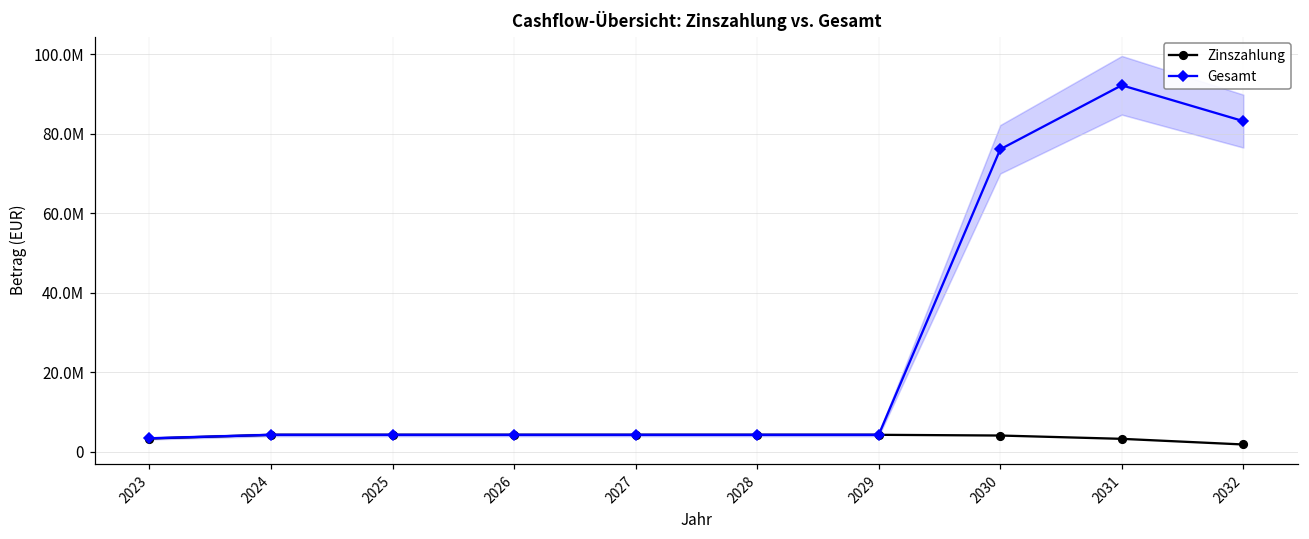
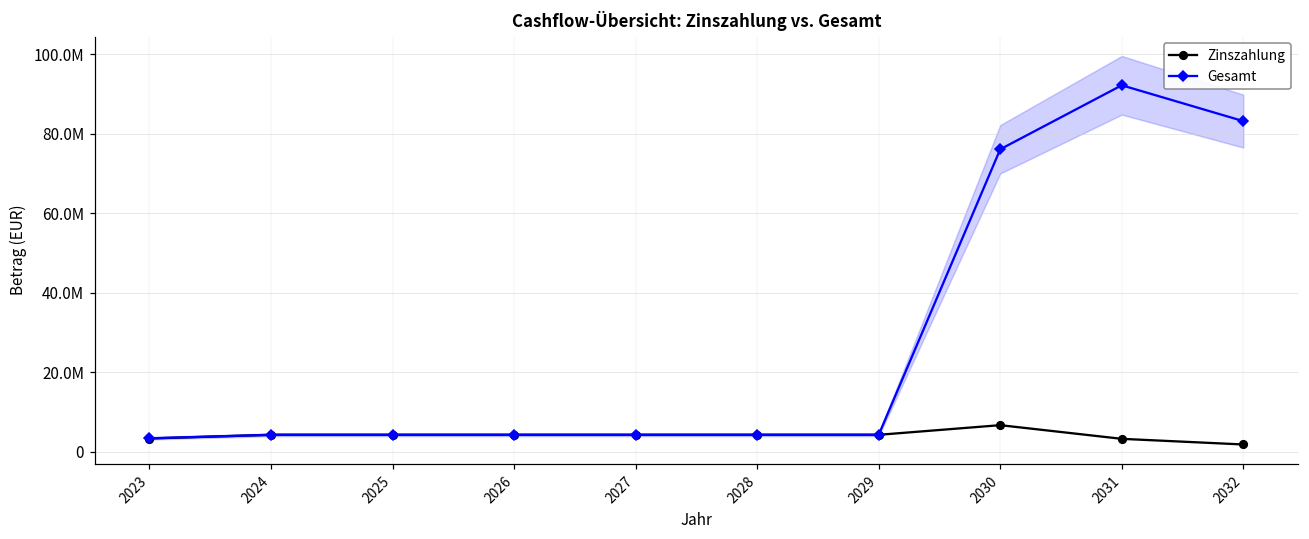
Zinszahlung, 2030: 4000000 -> 7000000
